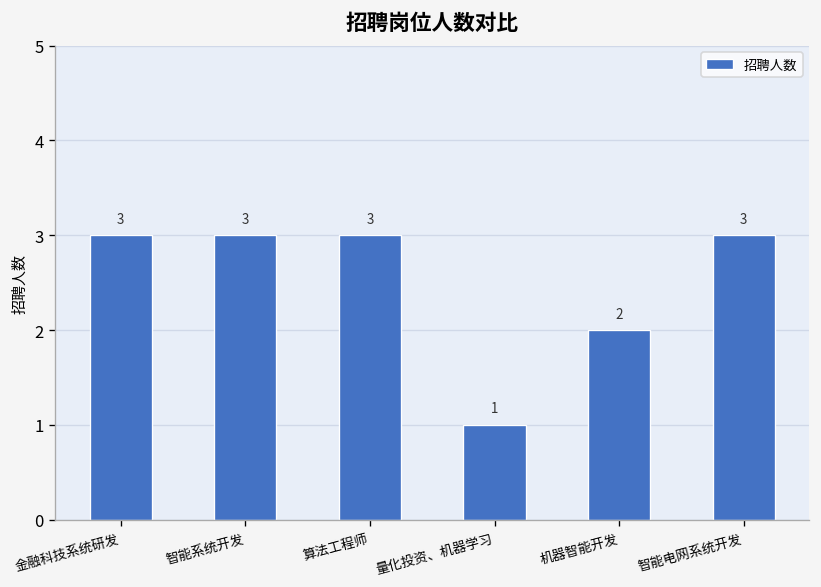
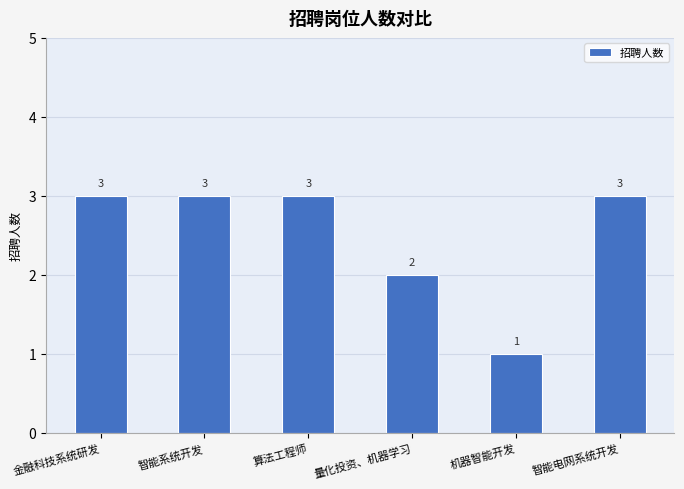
量化投资、机器学习: 1 -> 2
机器智能开发: 2 -> 1
